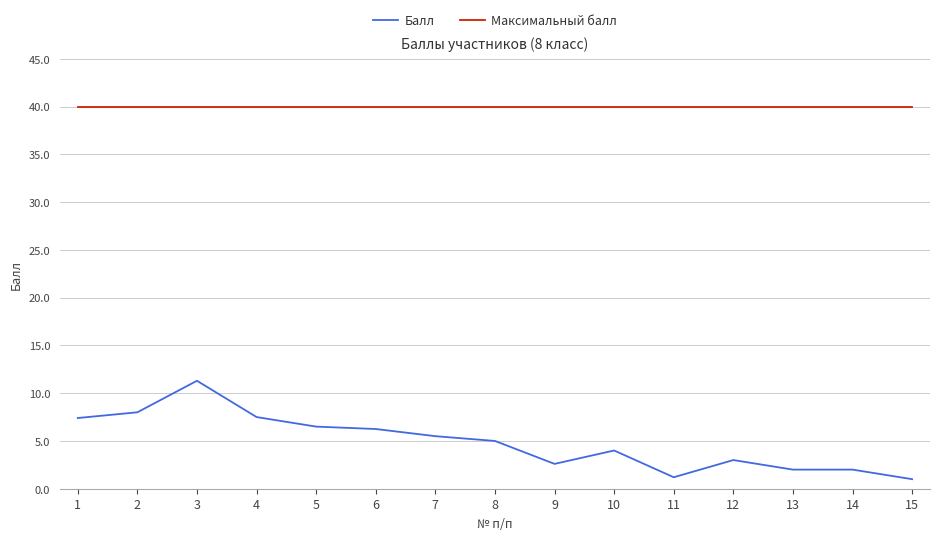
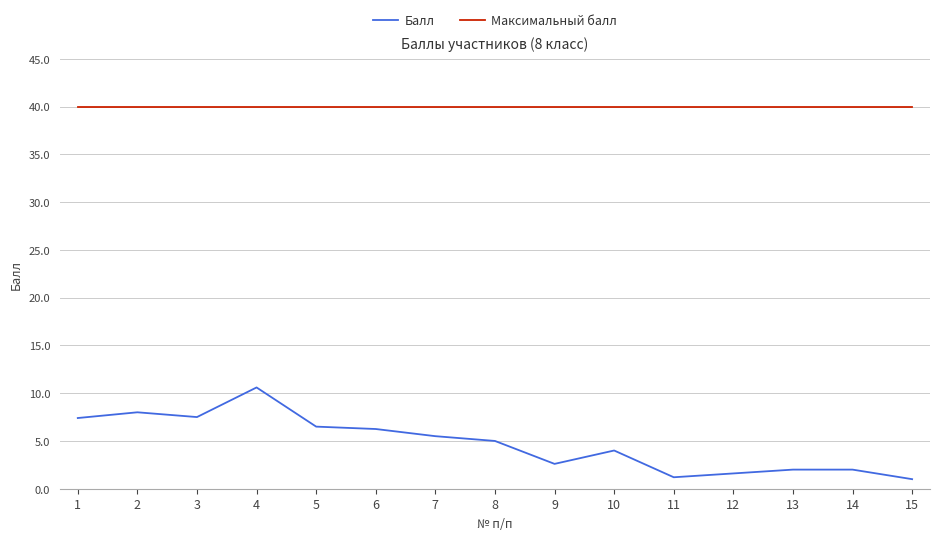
Балл, 3: 11 -> 8
Балл, 4: 8 -> 11
Балл, 12: 3 -> 2
